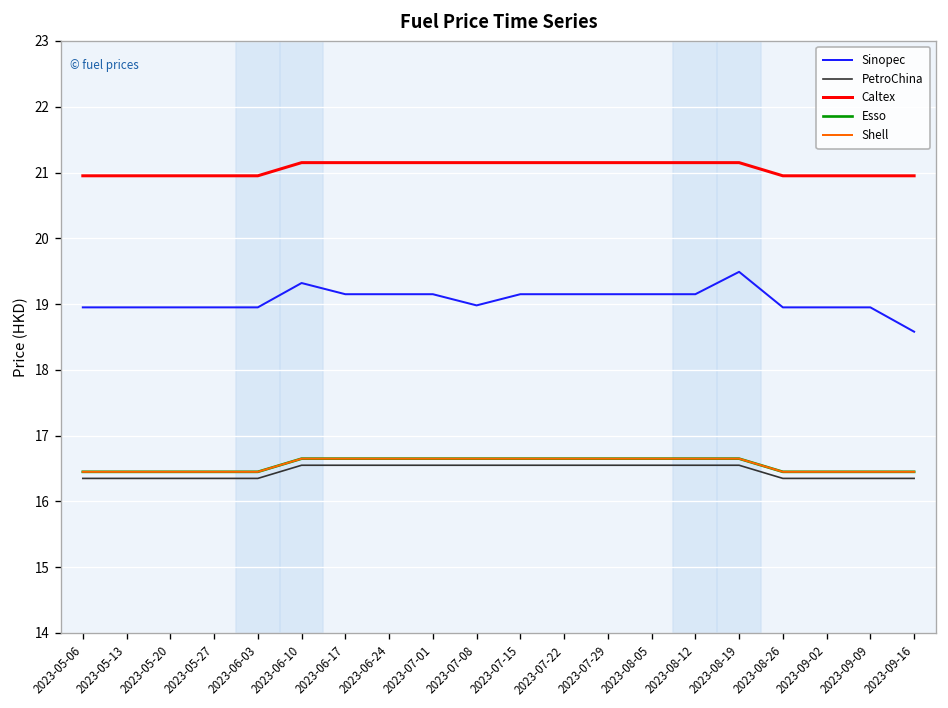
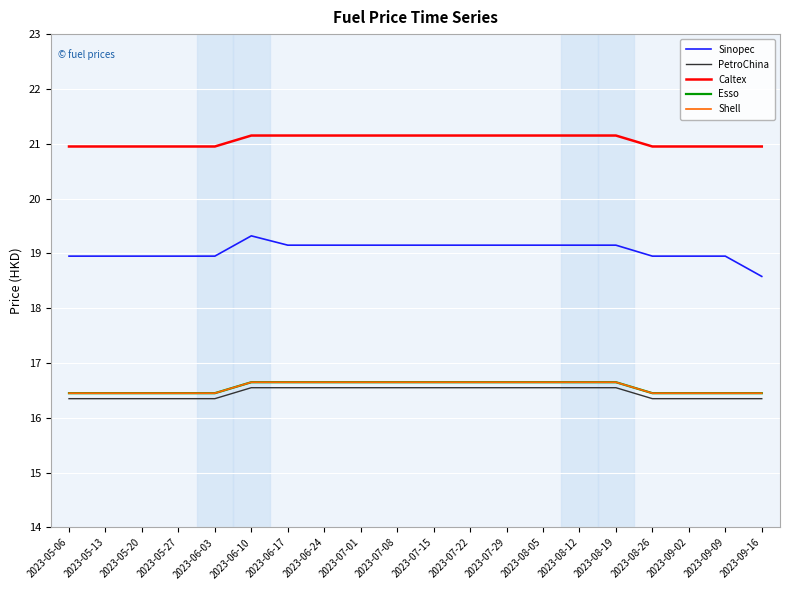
Sinopec, 2023-07-08: 19.0 -> 19.2
Sinopec, 2023-08-19: 19.5 -> 19.2
